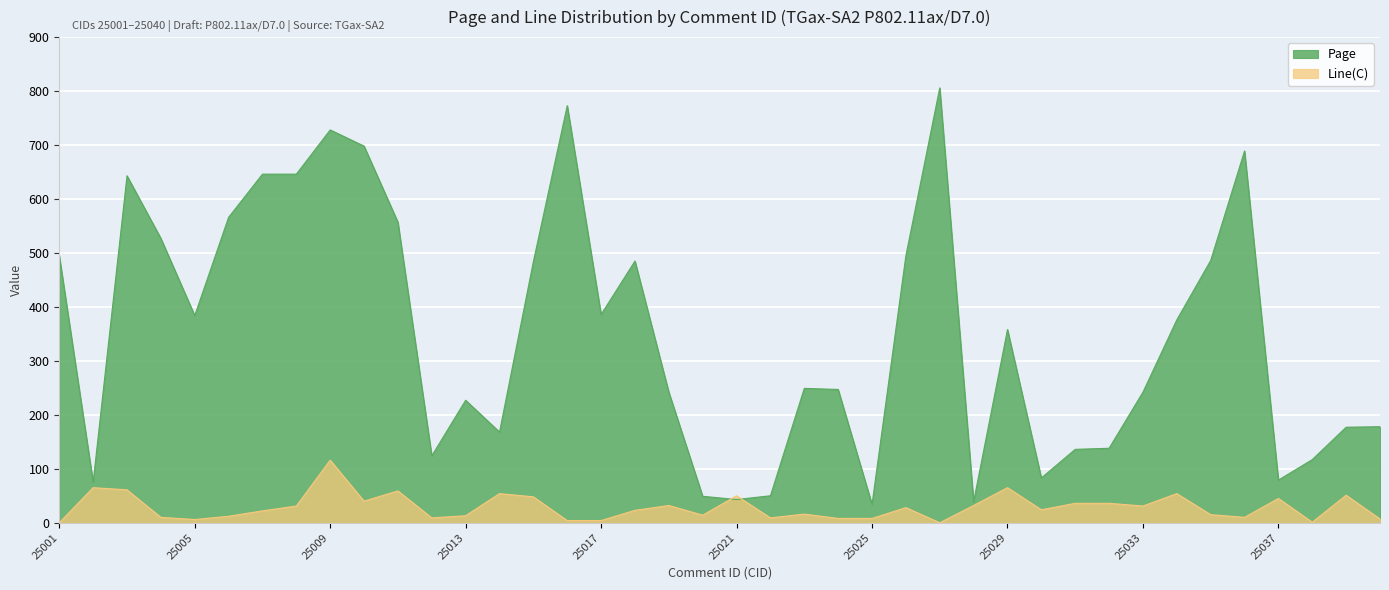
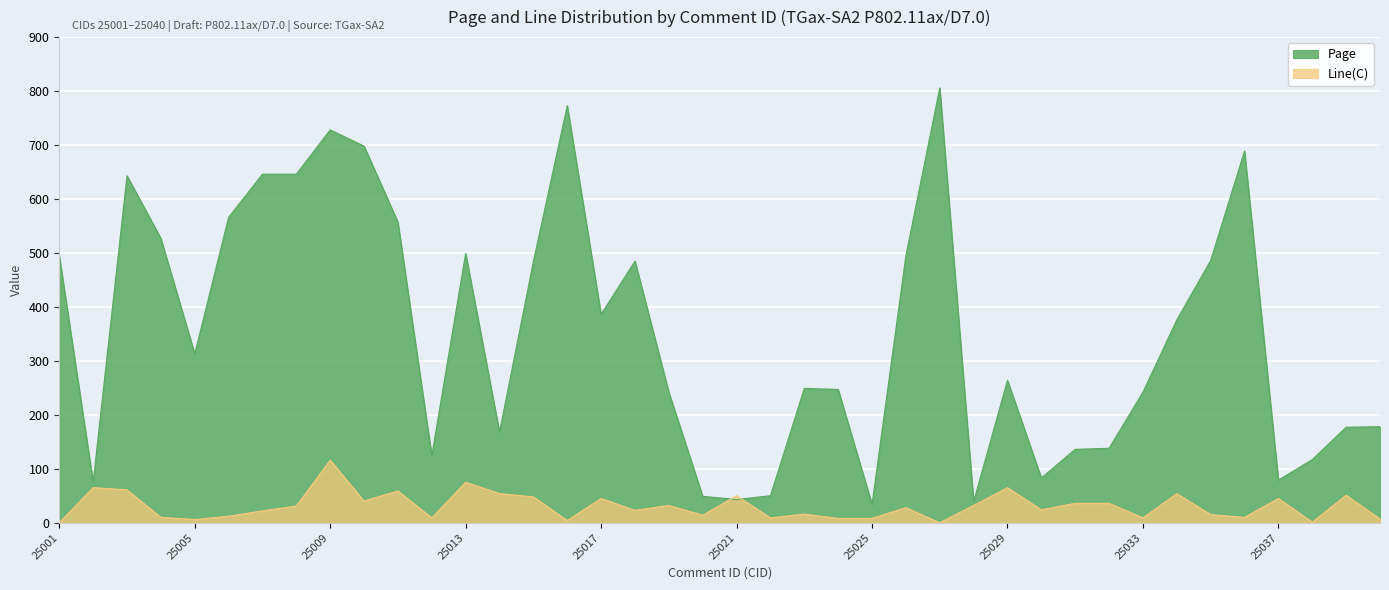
Page, 25005: 380 -> 310
Page, 25013: 230 -> 500
Line(C), 25013: 10 -> 80
Line(C), 25017: 0 -> 50
Page, 25029: 360 -> 260
Line(C), 25033: 30 -> 10
